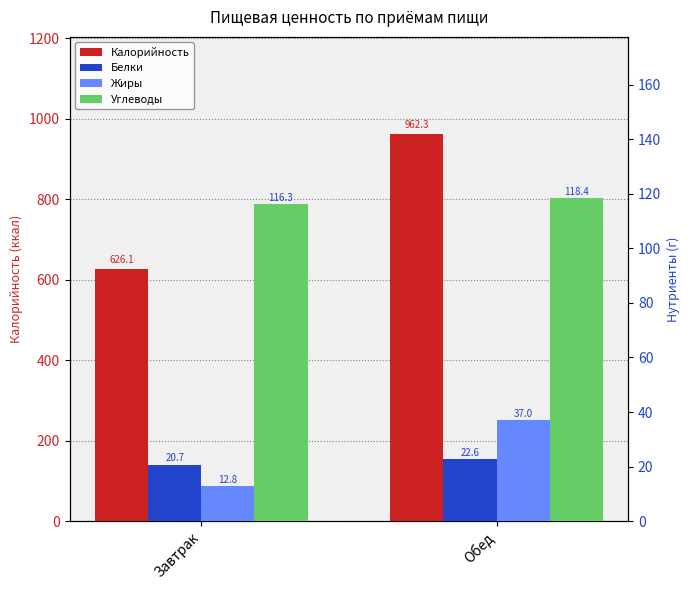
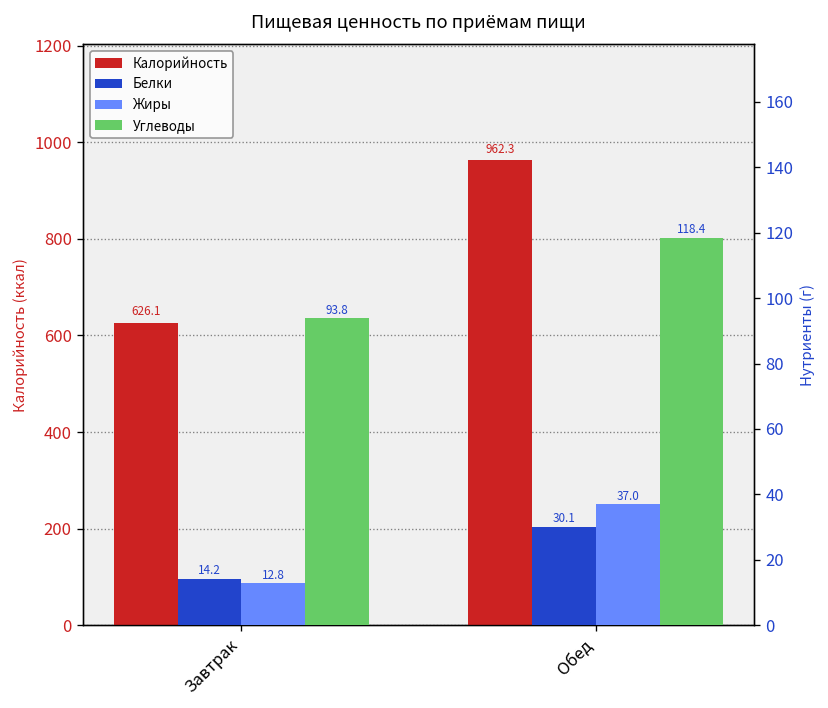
Белки, Завтрак: 20.7 -> 14.2
Углеводы, Завтрак: 116.3 -> 93.8
Белки, Обед: 22.6 -> 30.1
